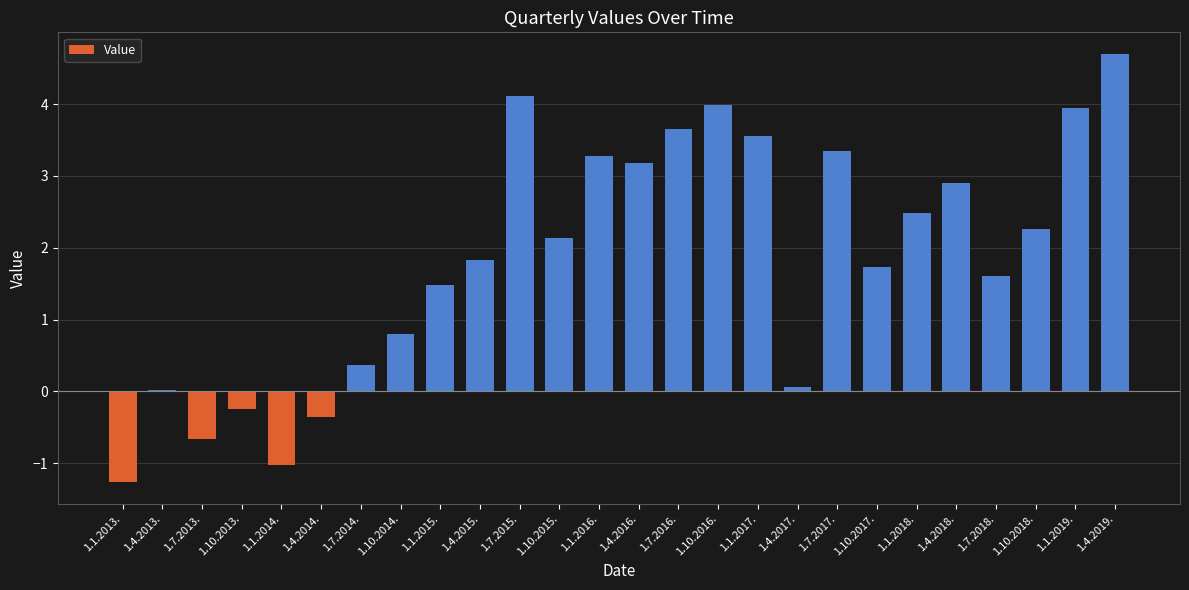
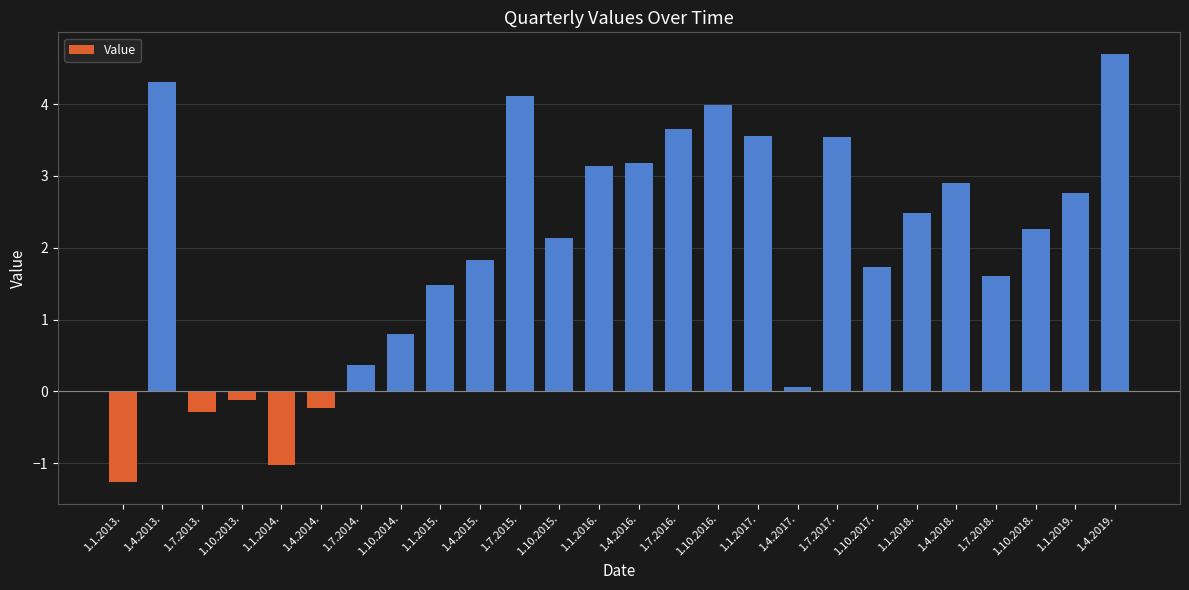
1.4.2013.: 0.0 -> 4.3
1.7.2013.: -0.7 -> -0.3
1.10.2013.: -0.2 -> -0.1
1.4.2014.: -0.4 -> -0.2
1.1.2016.: 3.3 -> 3.1
1.7.2017.: 3.4 -> 3.5
1.1.2019.: 3.9 -> 2.8
